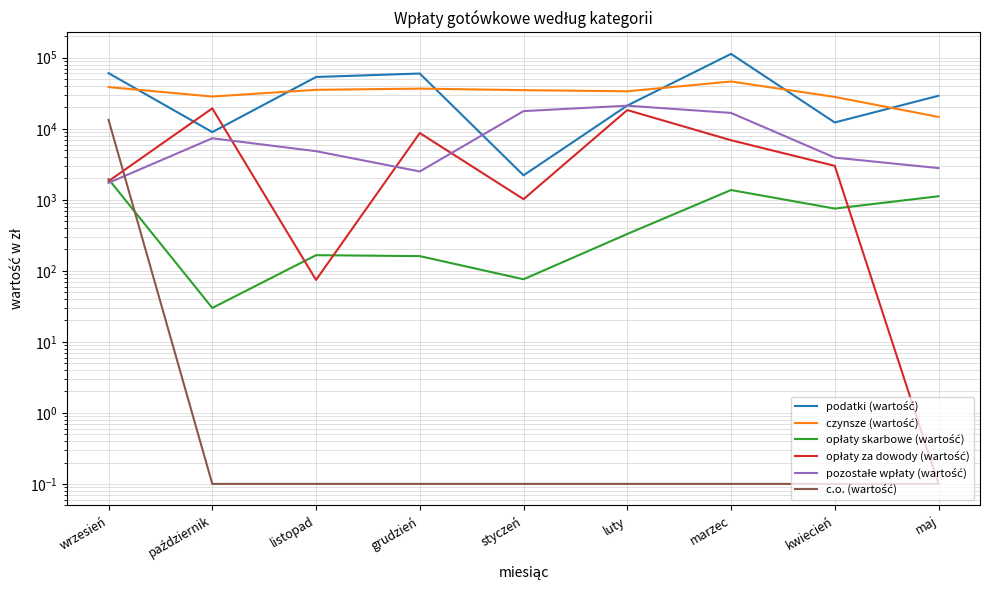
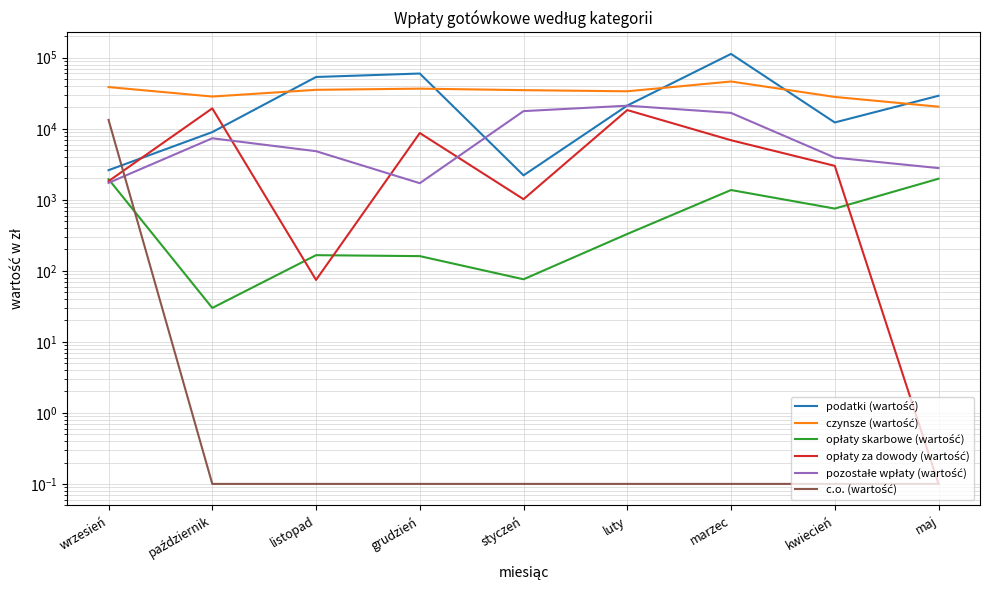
podatki (wartość), wrzesień: 60000 -> 2600
pozostałe wpłaty (wartość), grudzień: 2500 -> 1700
czynsze (wartość), maj: 15000 -> 20000
opłaty skarbowe (wartość), maj: 1100 -> 2000
